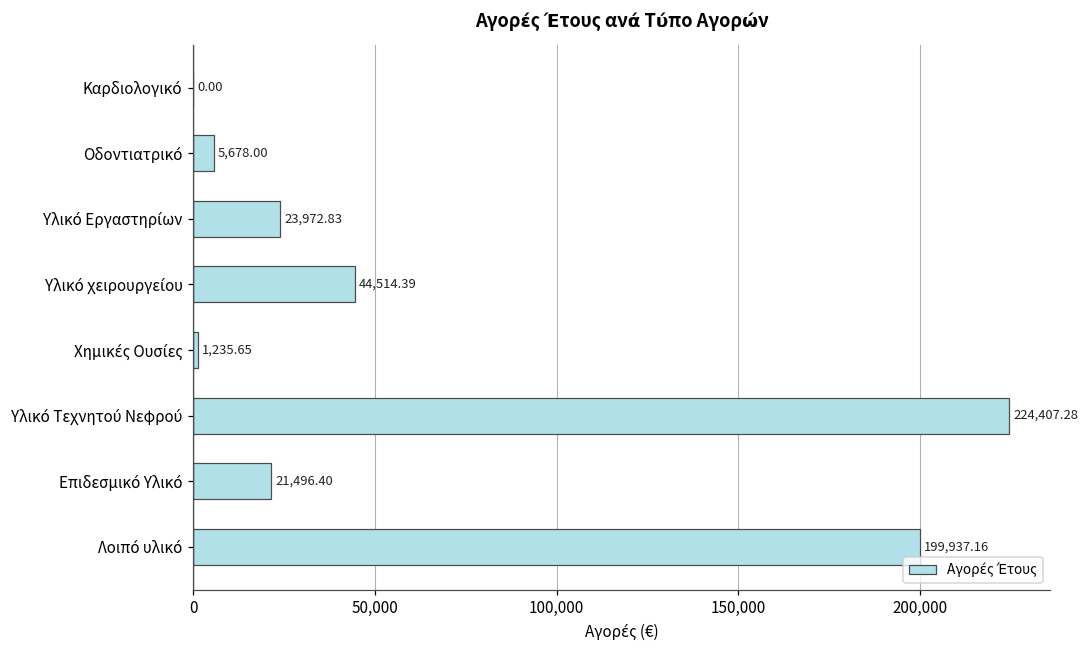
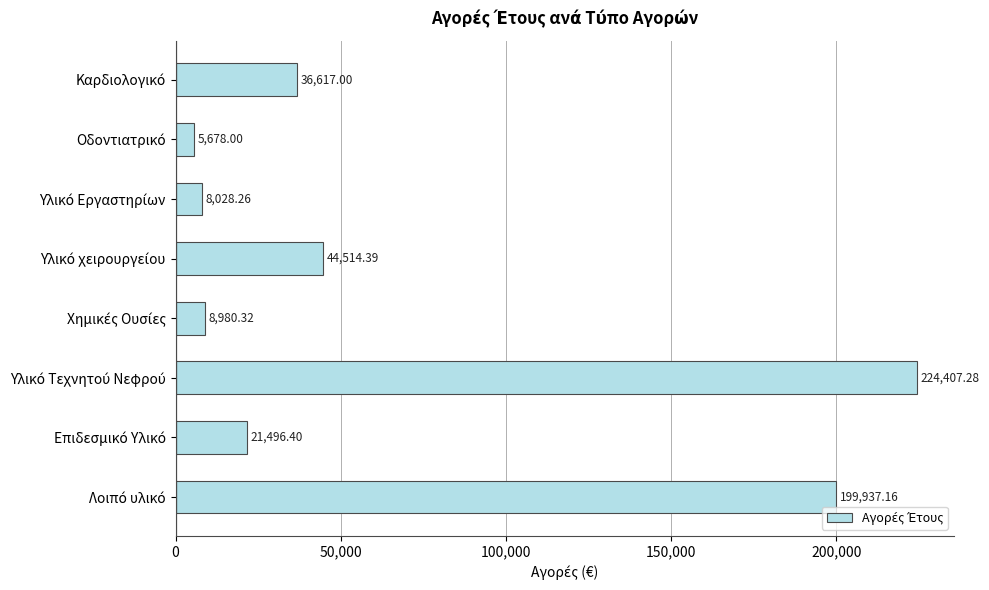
Καρδιολογικό: 0.00 -> 36,617.00
Υλικό Εργαστηρίων: 23,972.83 -> 8,028.26
Χημικές Ουσίες: 1,235.65 -> 8,980.32
